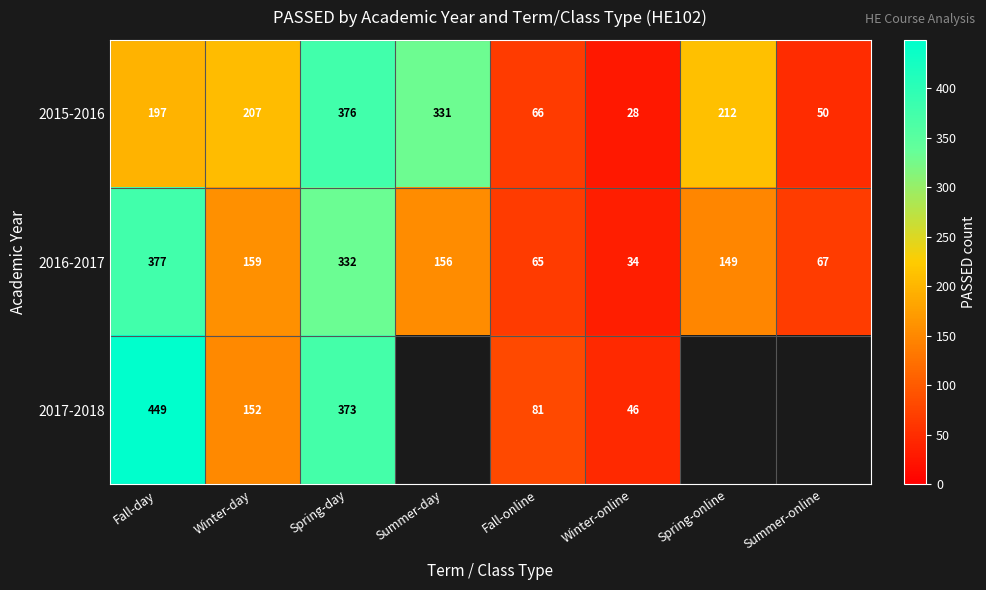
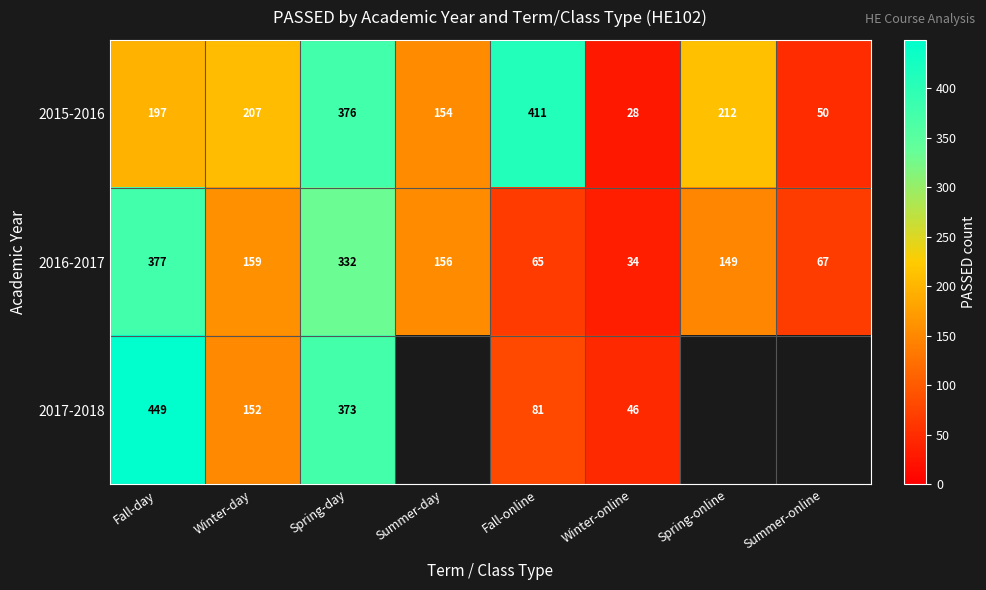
2015-2016, Summer-day: 331 -> 154
2015-2016, Fall-online: 66 -> 411
